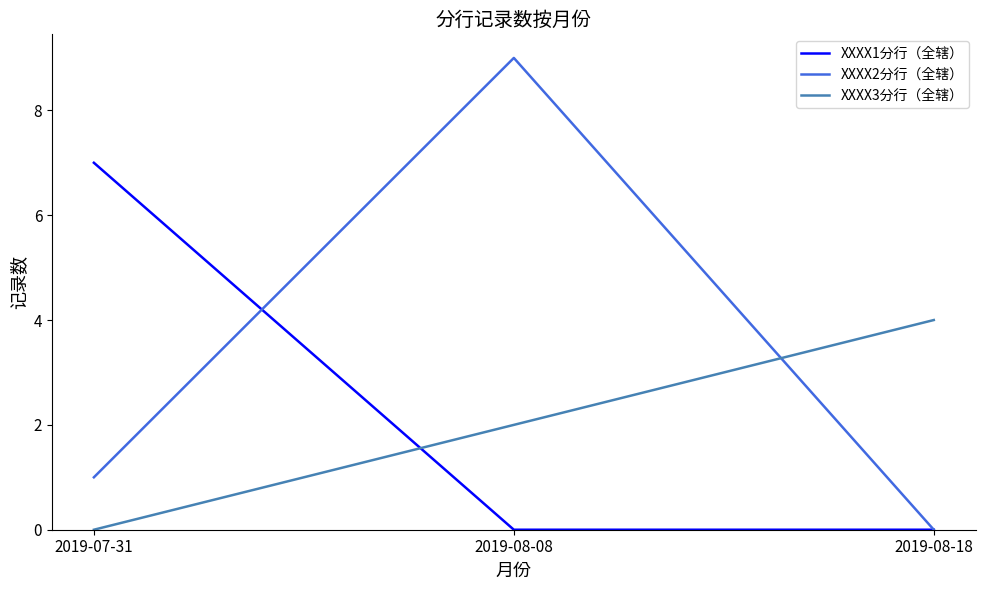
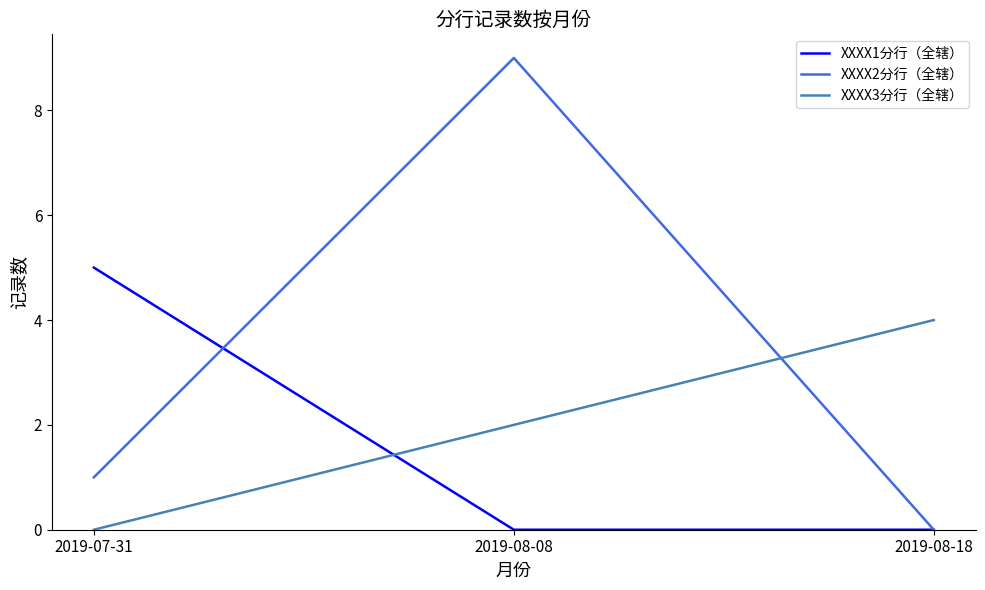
XXXX1分行（全辖）, 2019-07-31: 7 -> 5
